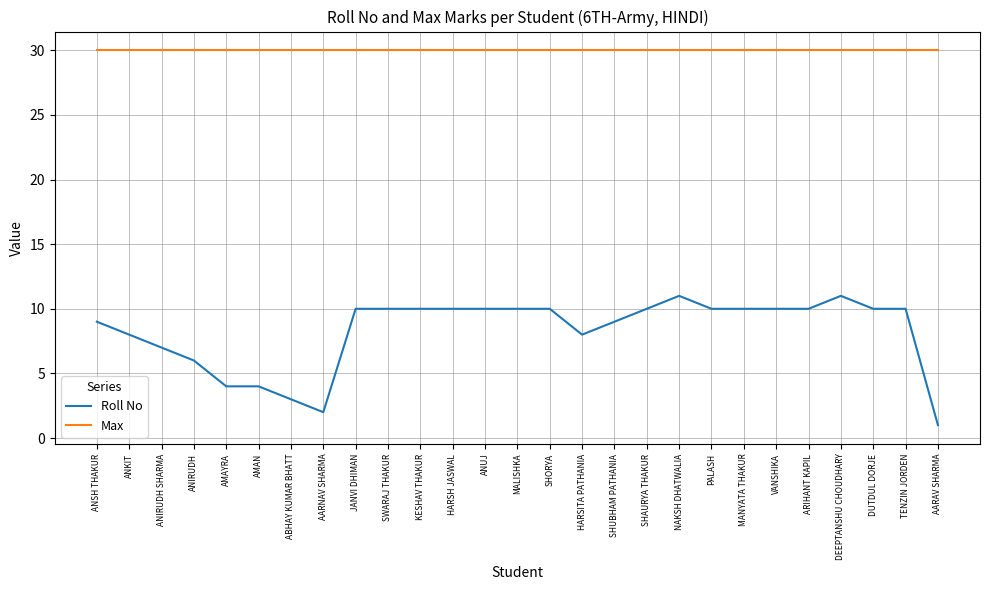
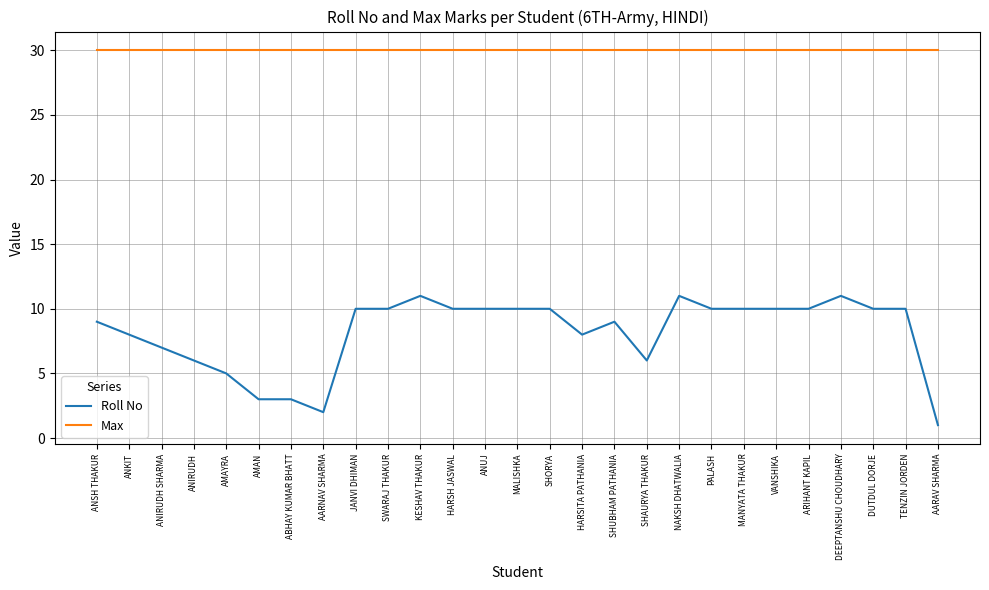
Roll No, AMAYRA: 4 -> 5
Roll No, AMAN: 4 -> 3
Roll No, KESHAV THAKUR: 10 -> 11
Roll No, SHAURYA THAKUR: 10 -> 6
